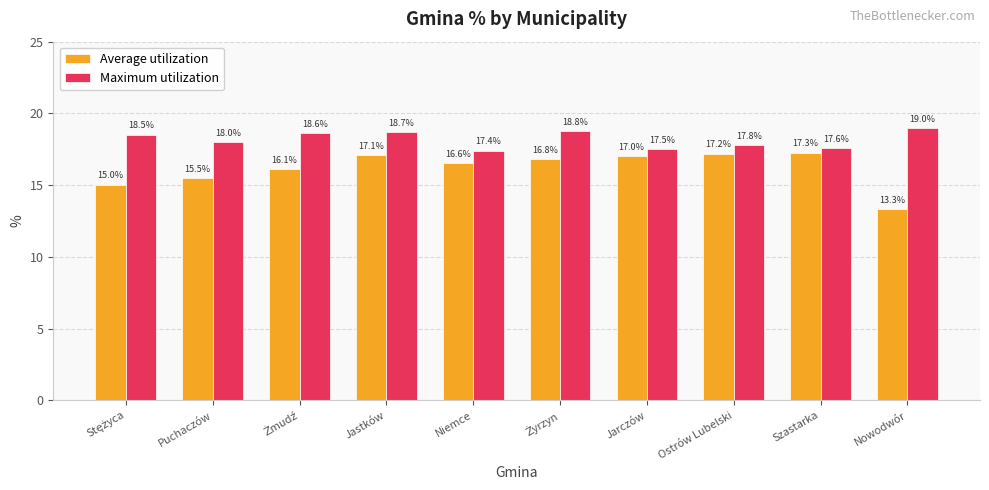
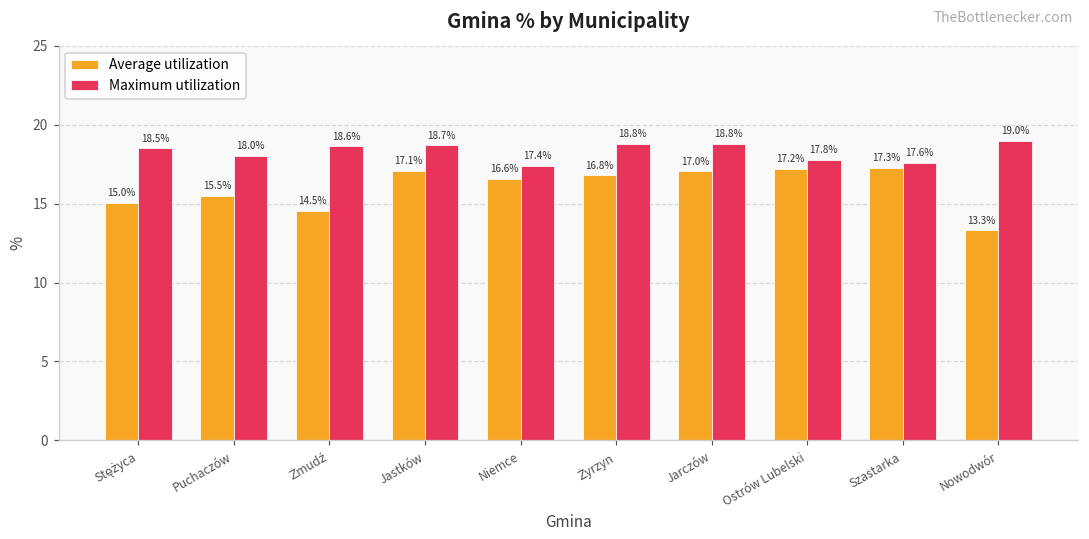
Average utilization, Żmudź: 16.1% -> 14.5%
Maximum utilization, Jarczów: 17.5% -> 18.8%
